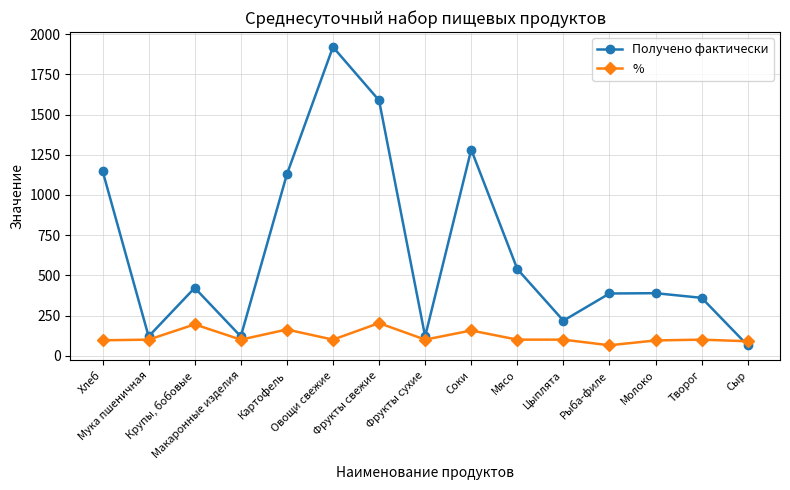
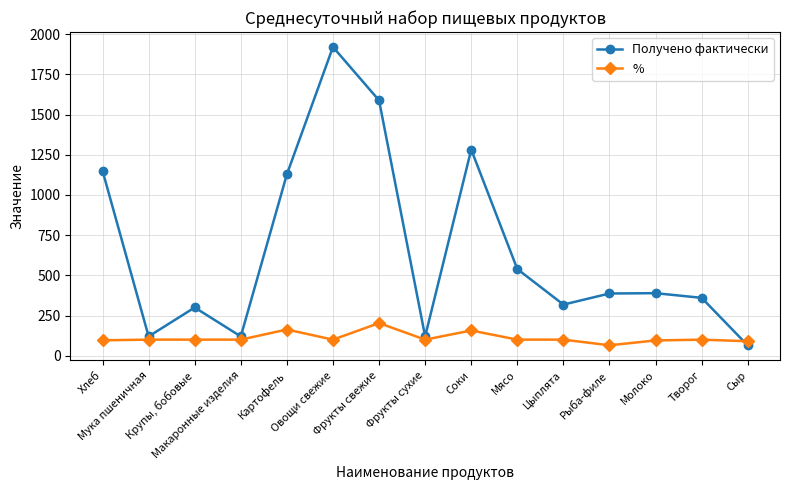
Получено фактически, Крупы, бобовые: 420 -> 300
%, Крупы, бобовые: 200 -> 100
Получено фактически, Цыплята: 220 -> 320
